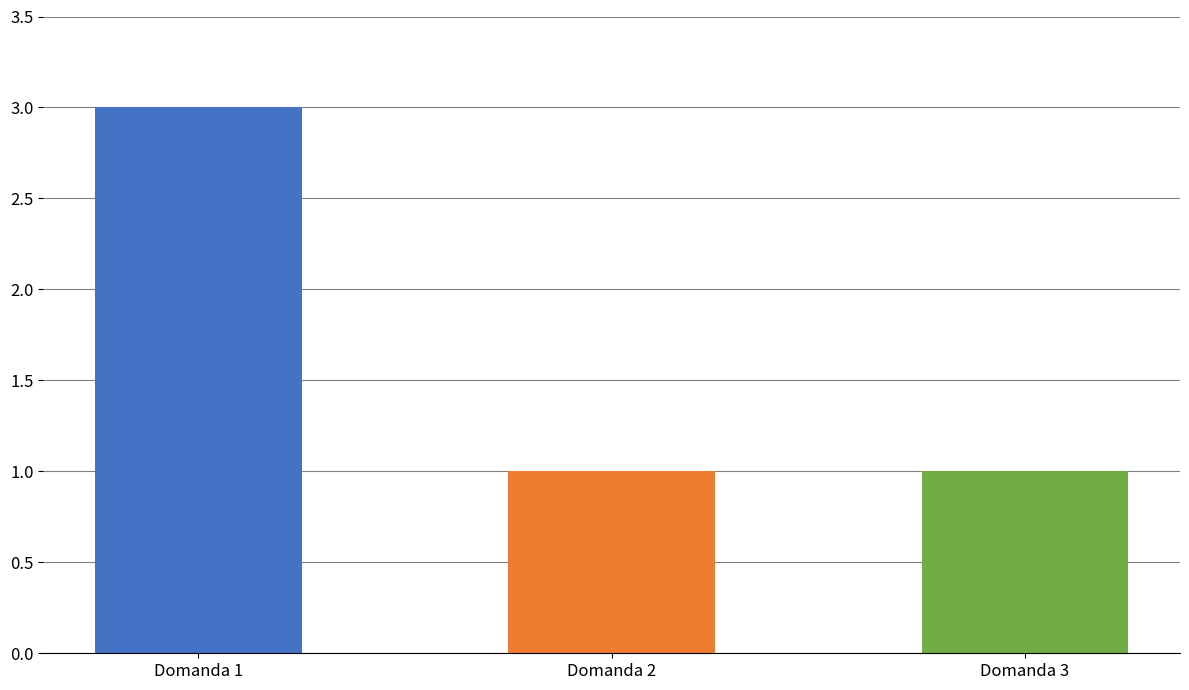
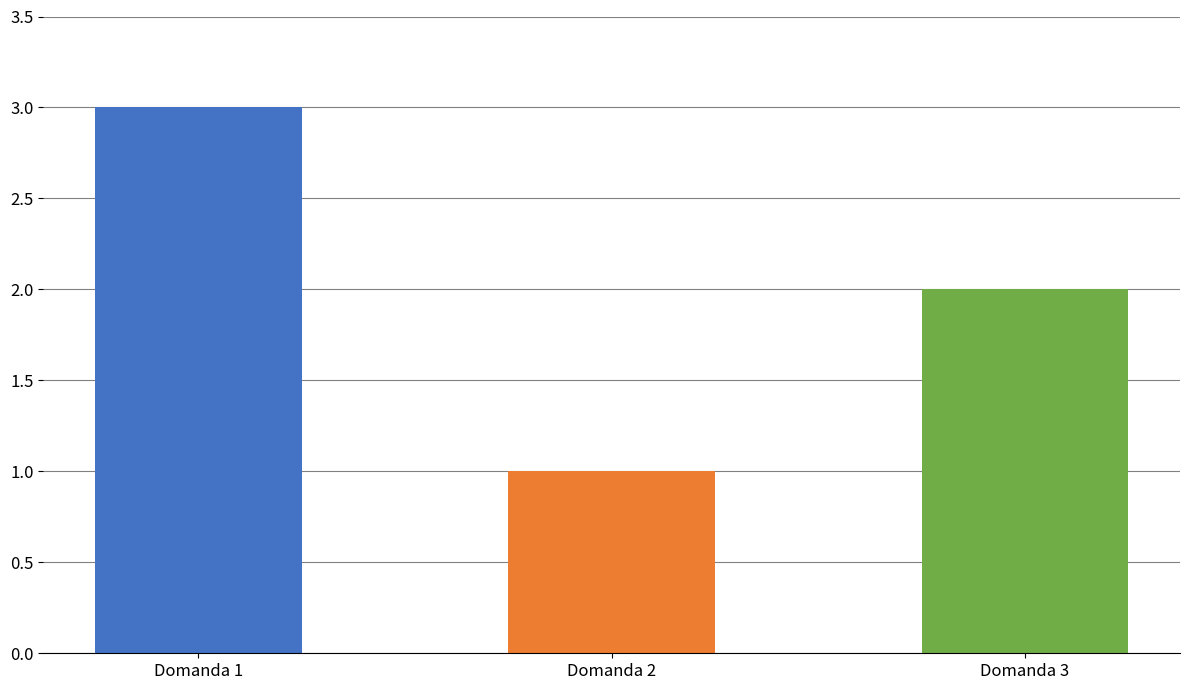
Domanda 3: 1 -> 2
